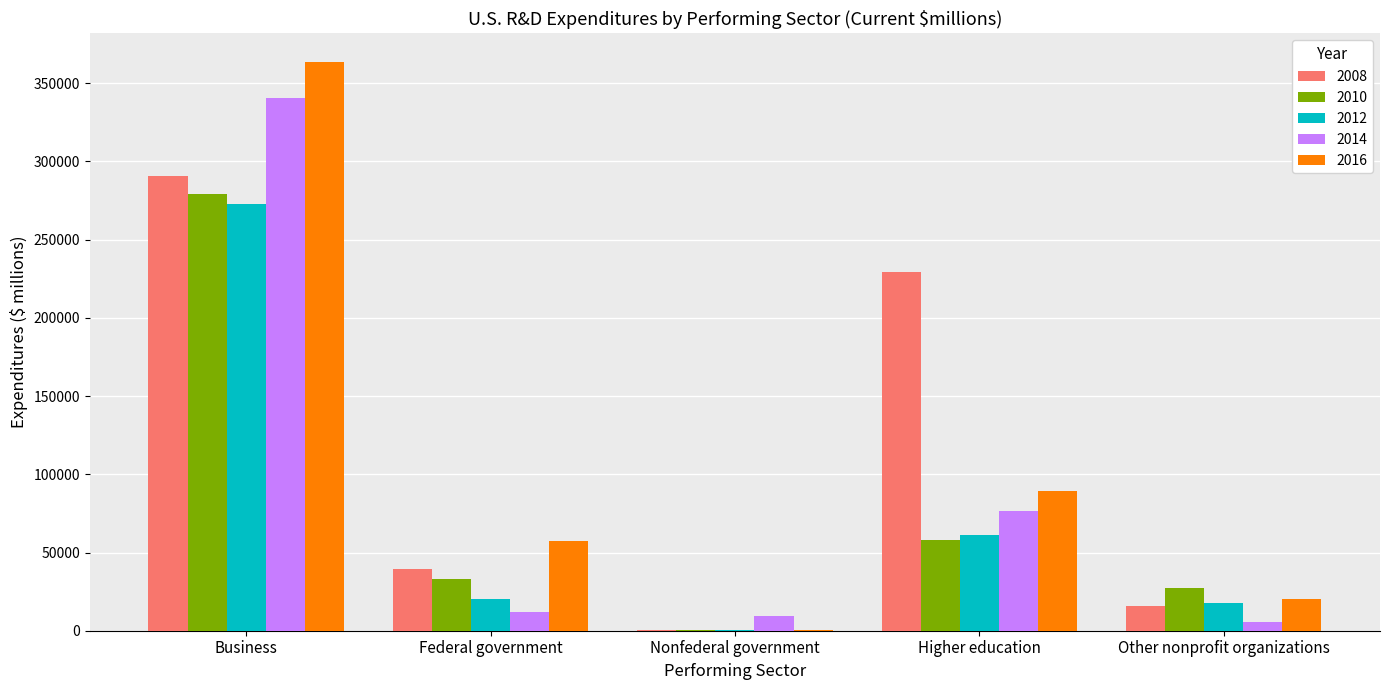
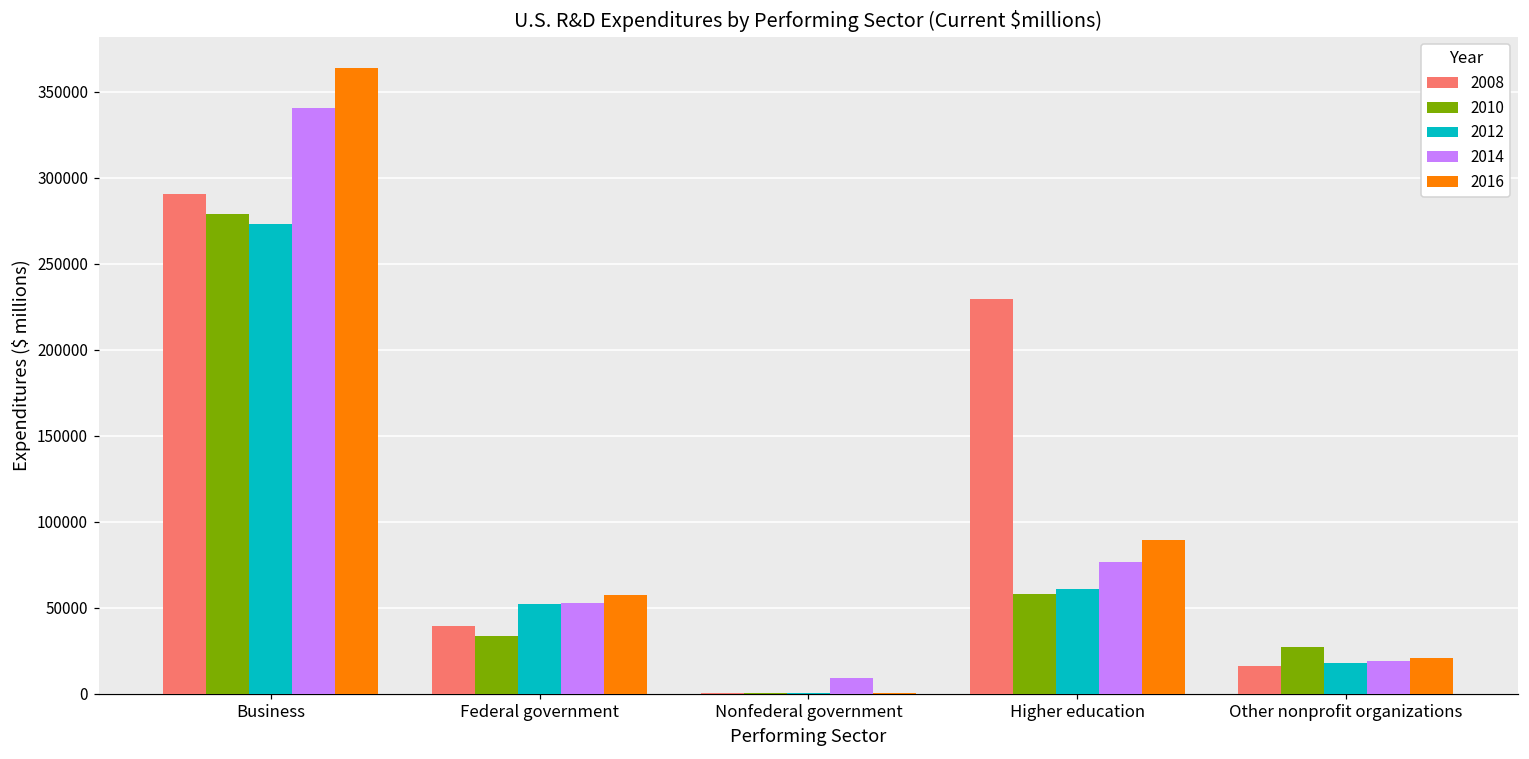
2012, Federal government: 20000 -> 52000
2014, Federal government: 12000 -> 53000
2014, Other nonprofit organizations: 6000 -> 19000
